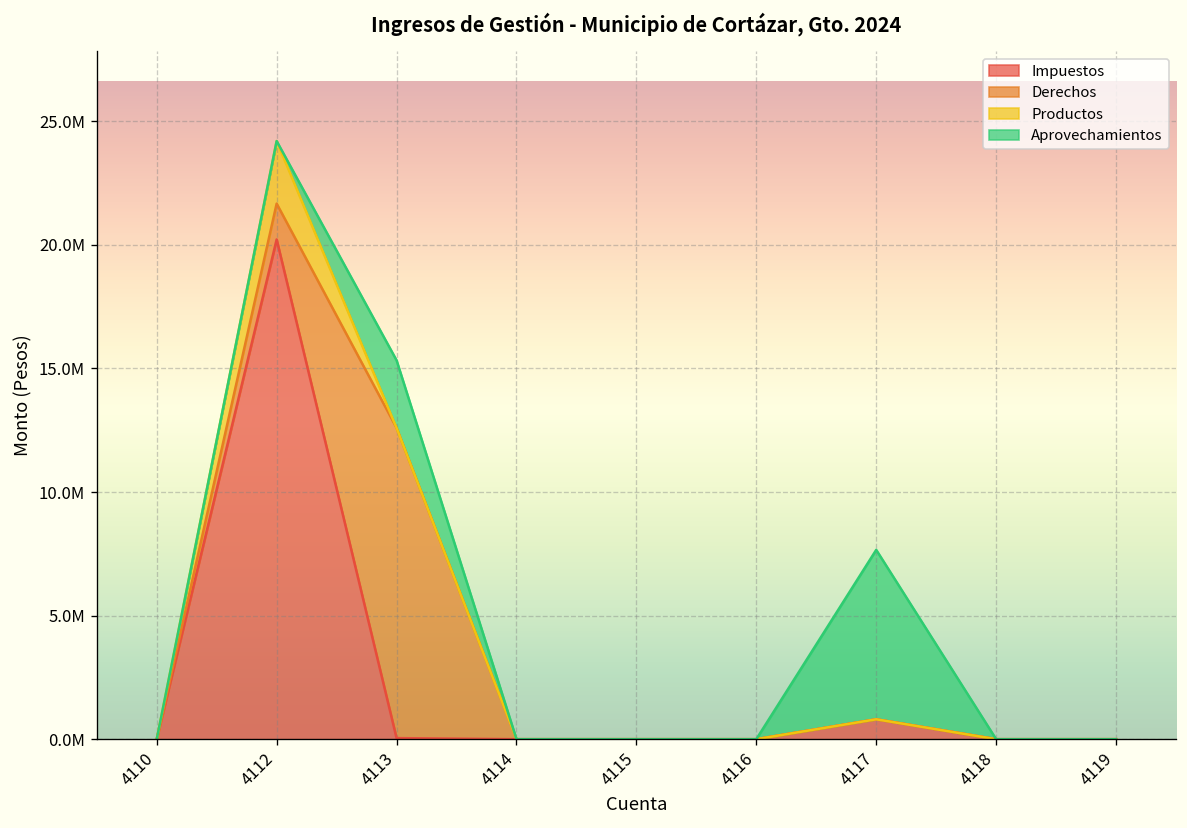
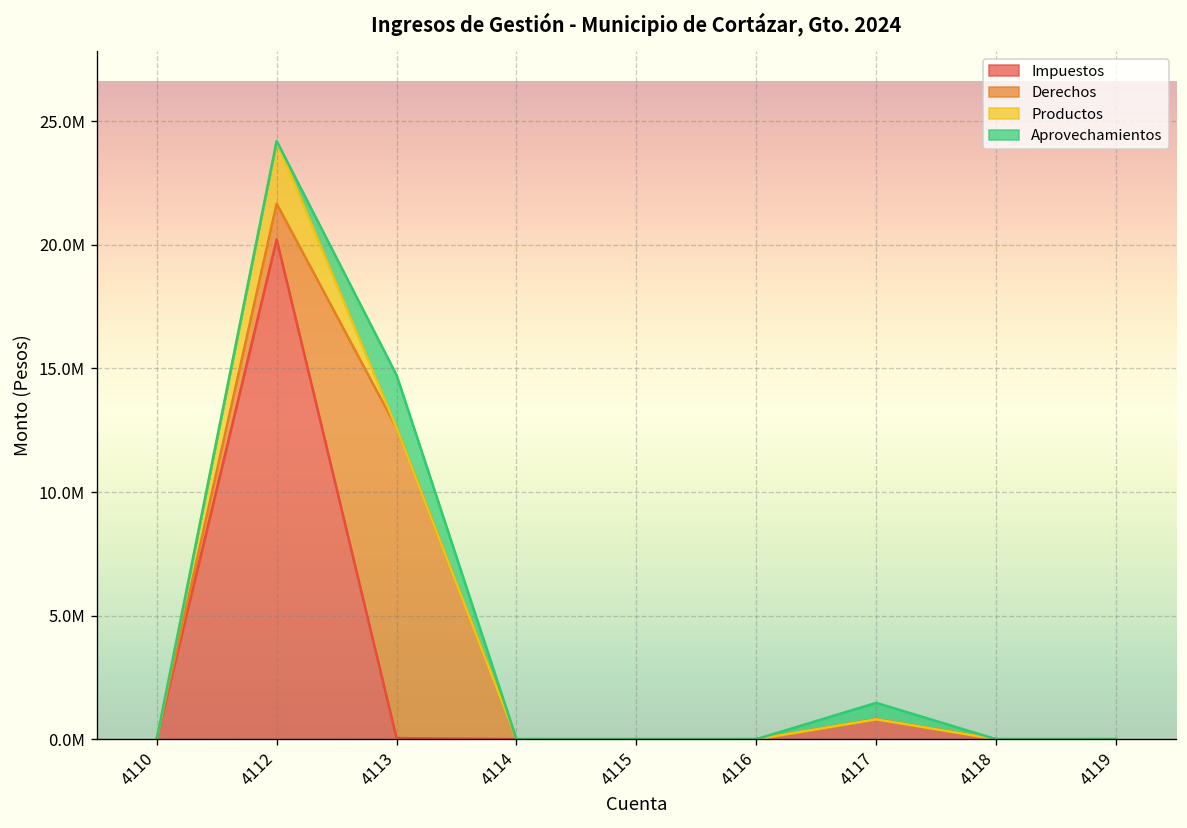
Aprovechamientos, 4113: 2700000 -> 2100000
Aprovechamientos, 4117: 6900000 -> 700000
